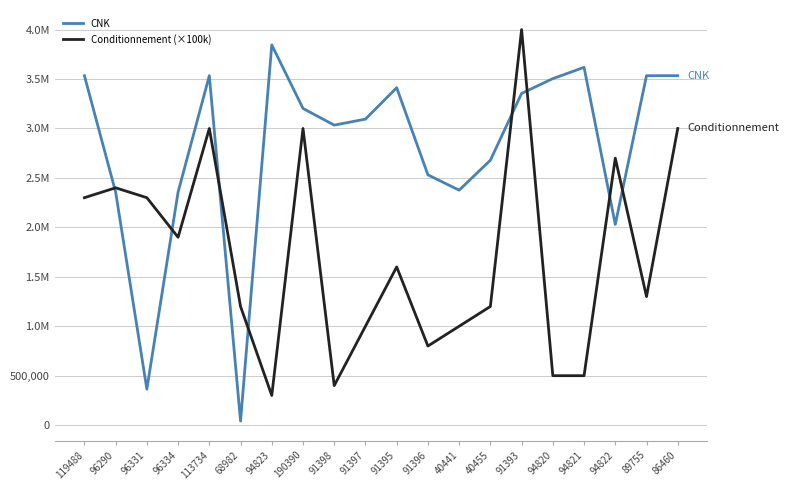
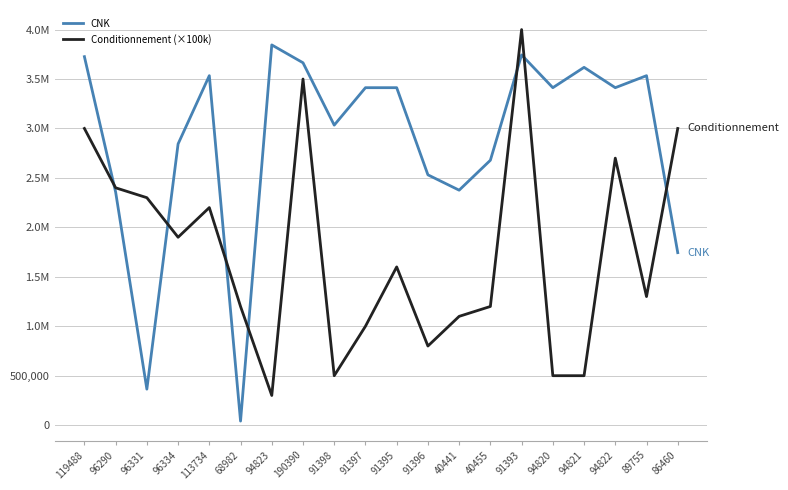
CNK, 119488: 3,500,000 -> 3,700,000
Conditionnement (×100k), 119488: 2,300,000 -> 3,000,000
CNK, 96334: 2,400,000 -> 2,800,000
Conditionnement (×100k), 113734: 3,000,000 -> 2,200,000
CNK, 190390: 3,200,000 -> 3,700,000
Conditionnement (×100k), 190390: 3,000,000 -> 3,500,000
Conditionnement (×100k), 91398: 400,000 -> 500,000
CNK, 91397: 3,100,000 -> 3,400,000
Conditionnement (×100k), 40441: 1,000,000 -> 1,100,000
CNK, 91393: 3,400,000 -> 3,700,000
CNK, 94820: 3,500,000 -> 3,400,000
CNK, 94822: 2,000,000 -> 3,400,000
CNK, 86460: 3,500,000 -> 1,700,000
